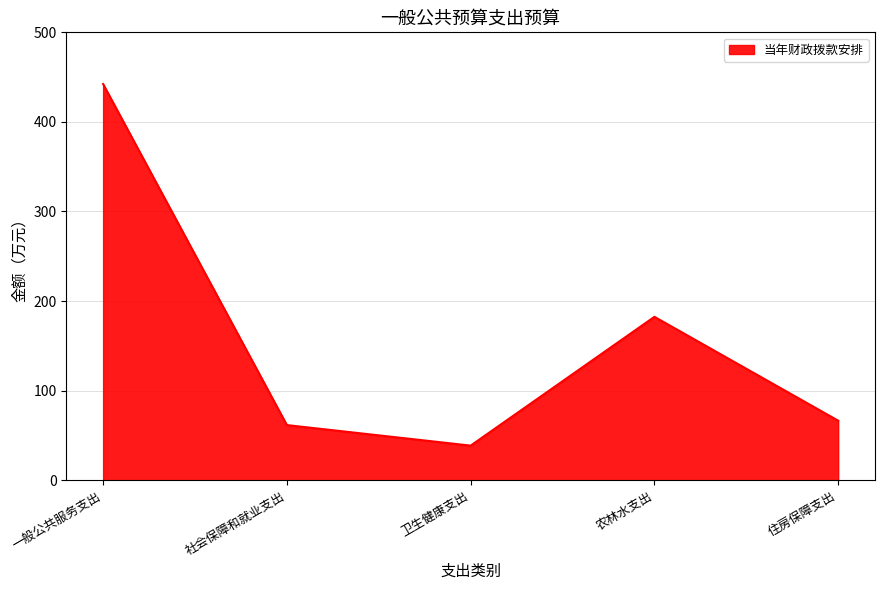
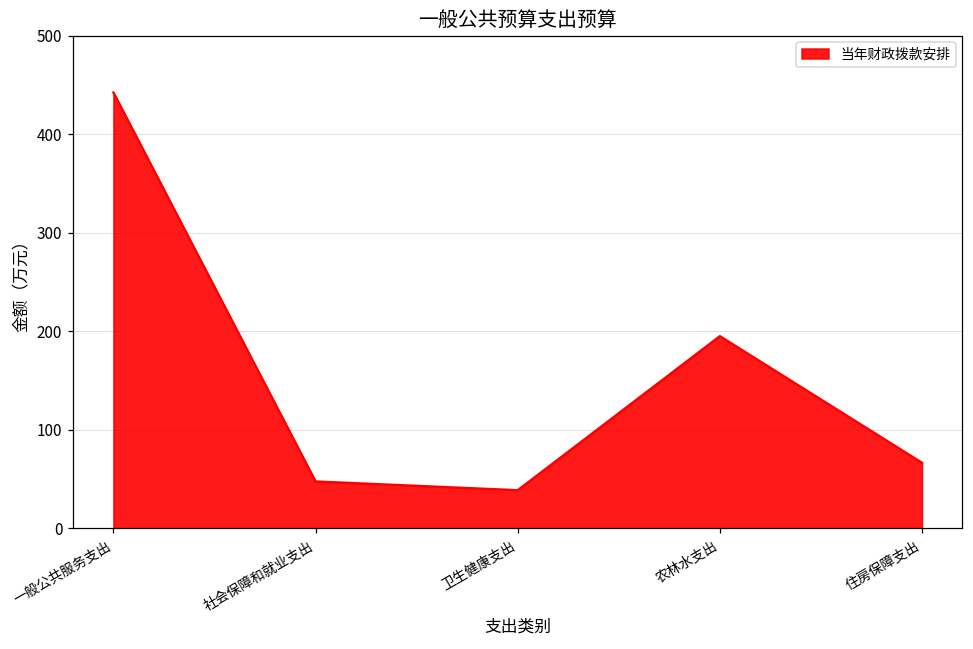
社会保障和就业支出: 60 -> 50
农林水支出: 180 -> 190
